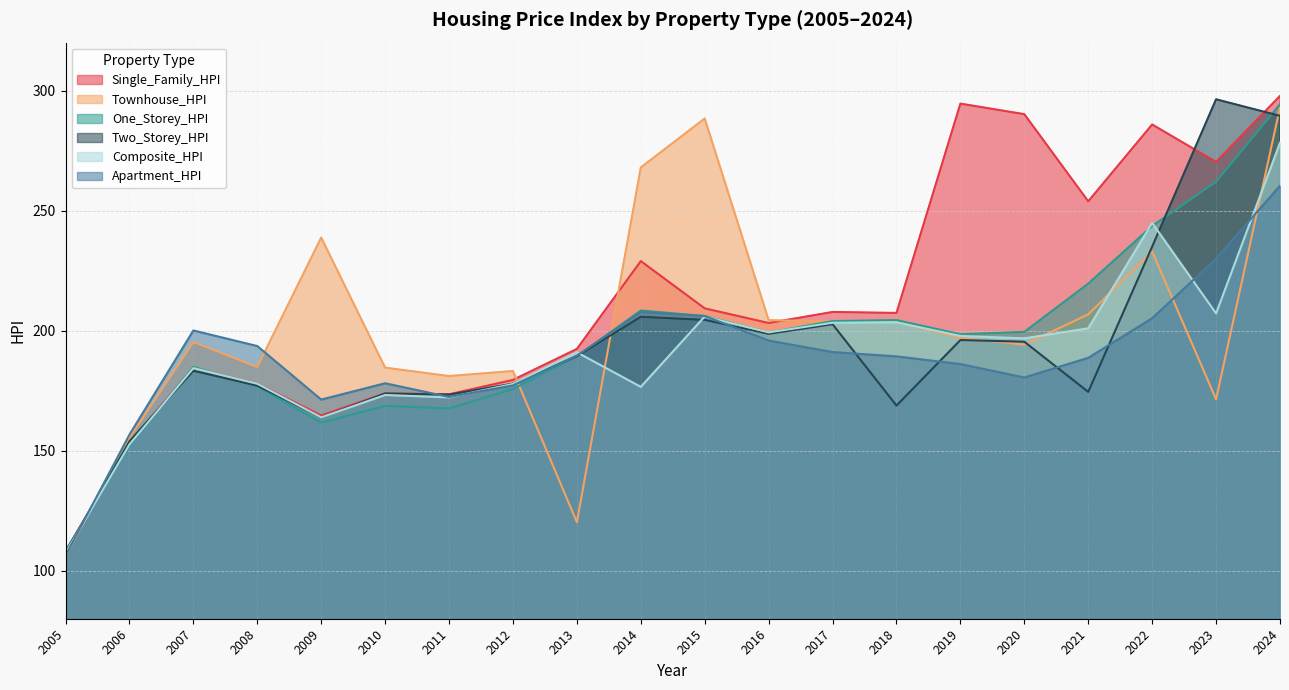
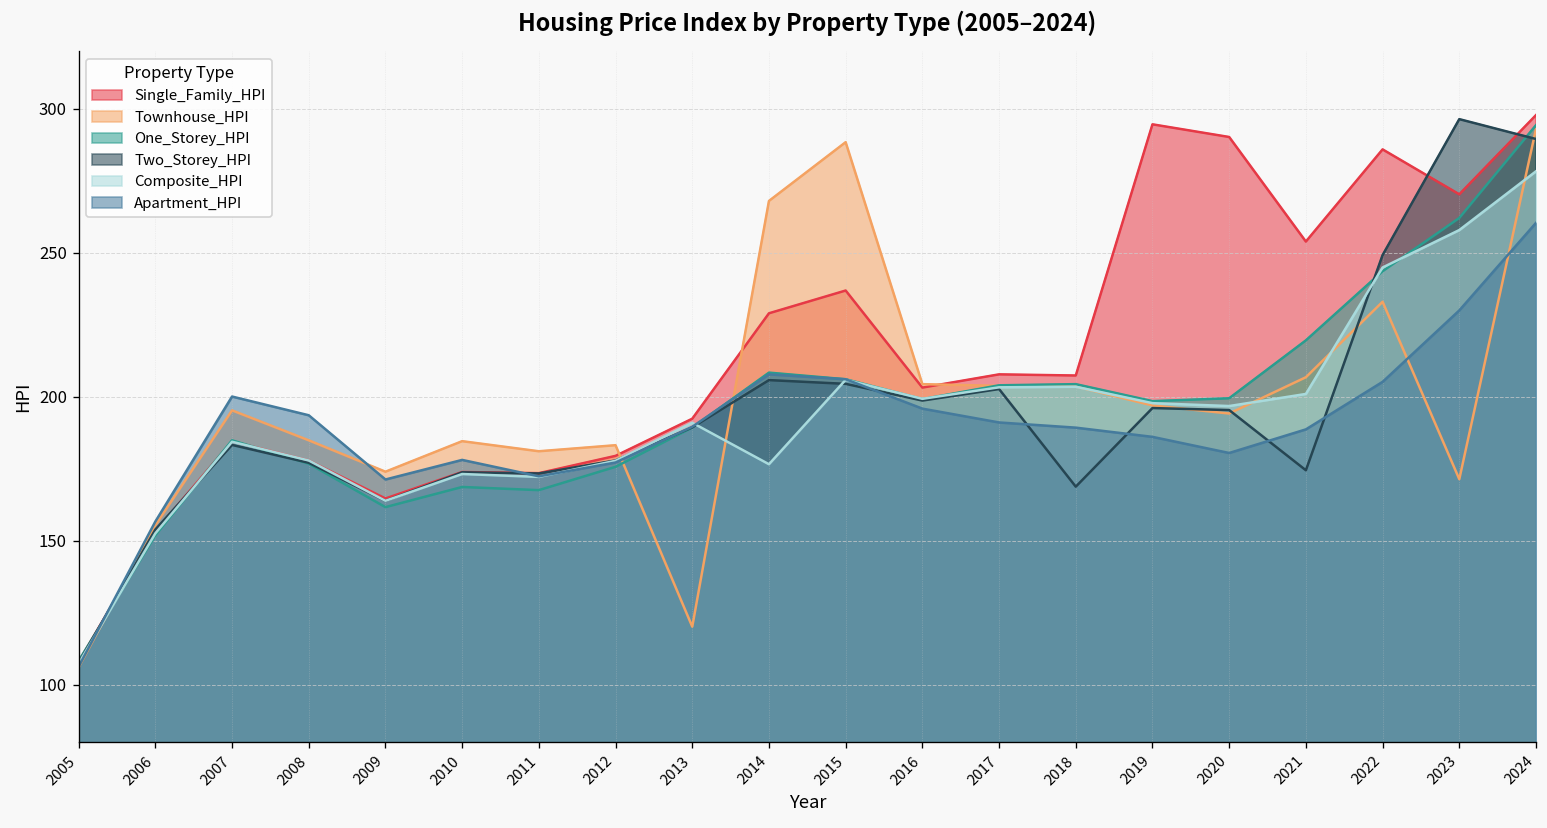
Townhouse_HPI, 2009: 239 -> 174
Single_Family_HPI, 2015: 209 -> 237
Two_Storey_HPI, 2022: 235 -> 249
Composite_HPI, 2023: 207 -> 258
